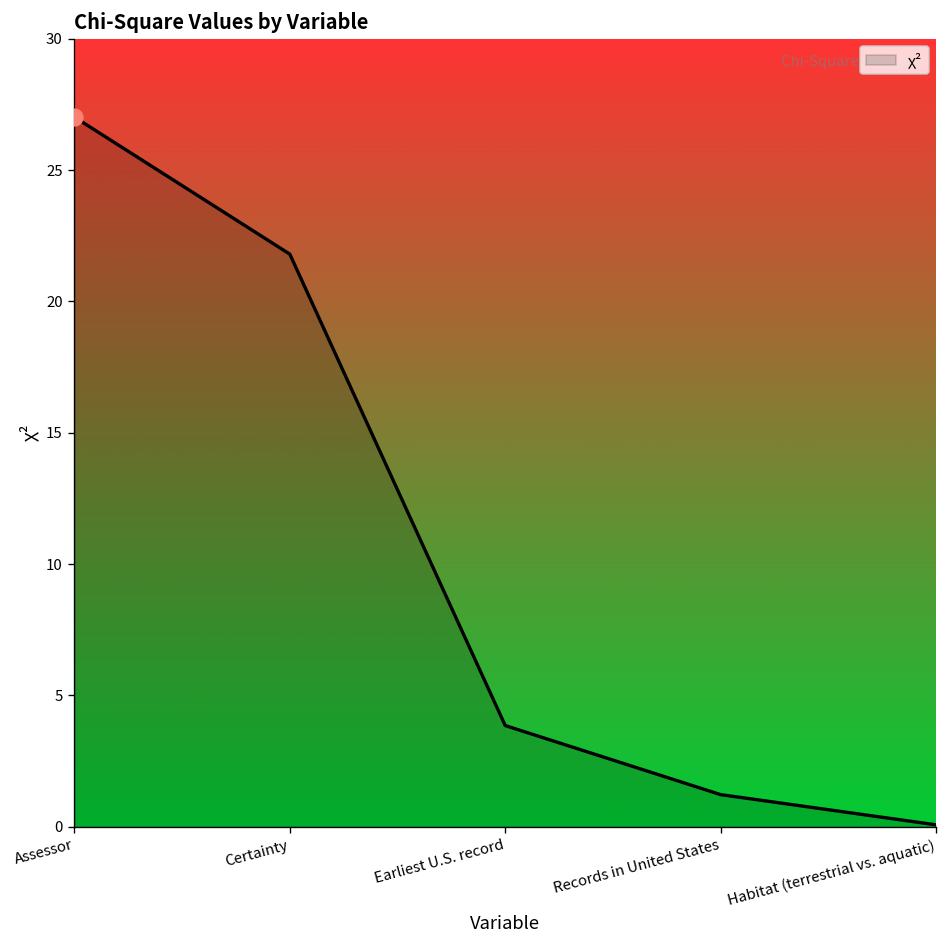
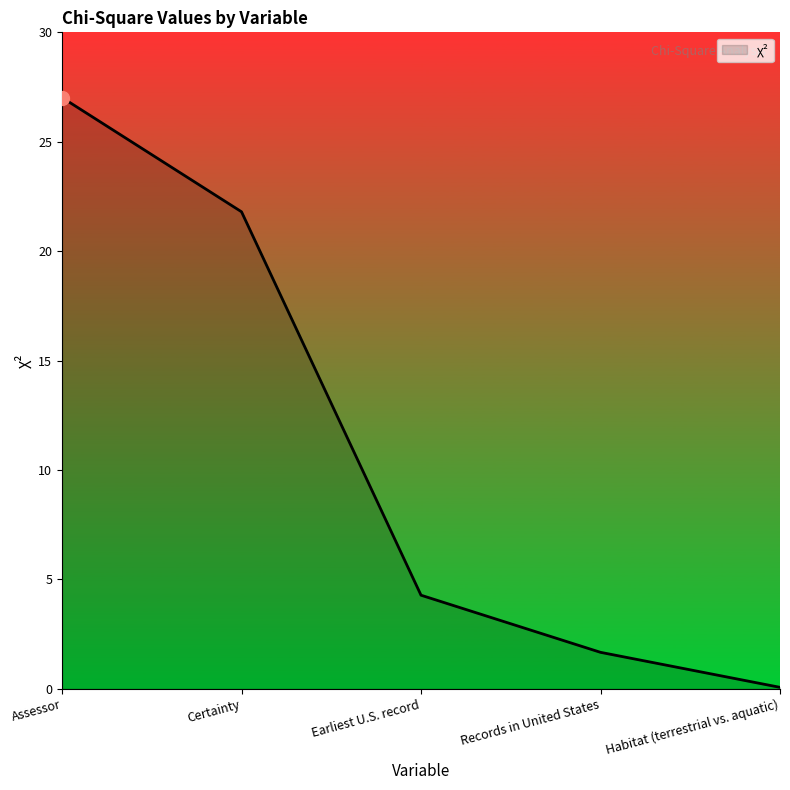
χ², Earliest U.S. record: 3.9 -> 4.3
χ², Records in United States: 1.2 -> 1.7
